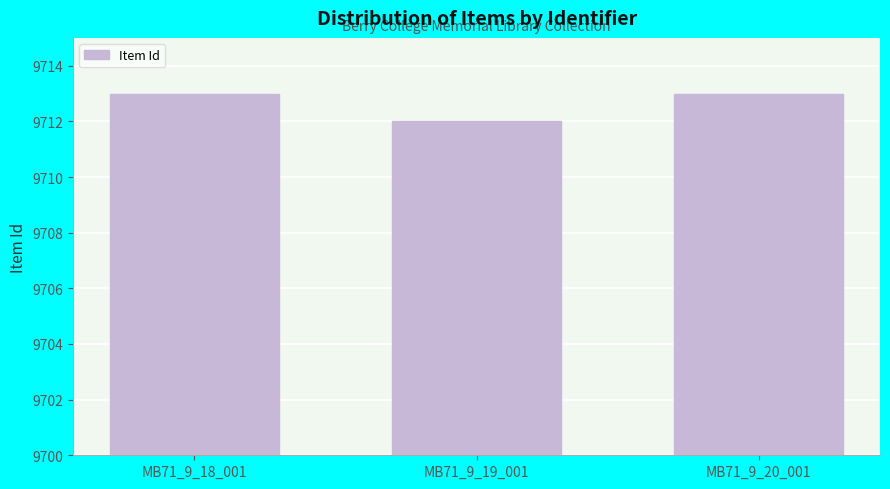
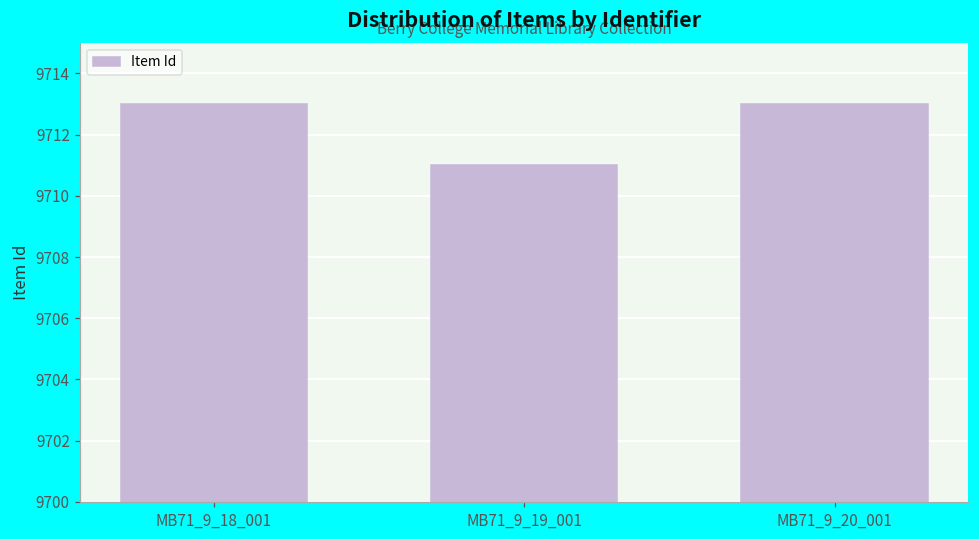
MB71_9_19_001: 9712 -> 9711
